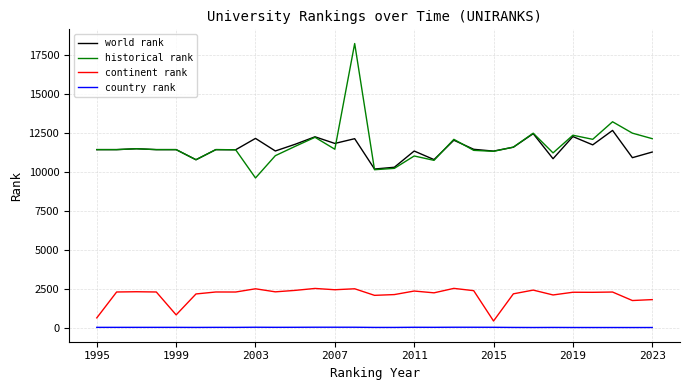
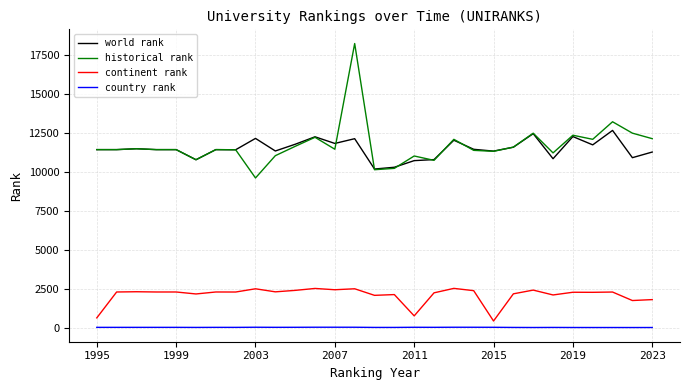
continent rank, 1999: 800 -> 2300
world rank, 2011: 11300 -> 10700
continent rank, 2011: 2400 -> 800
